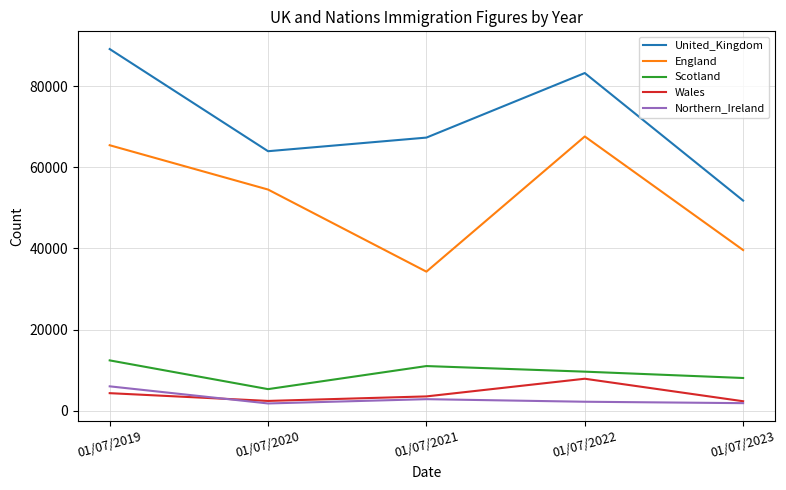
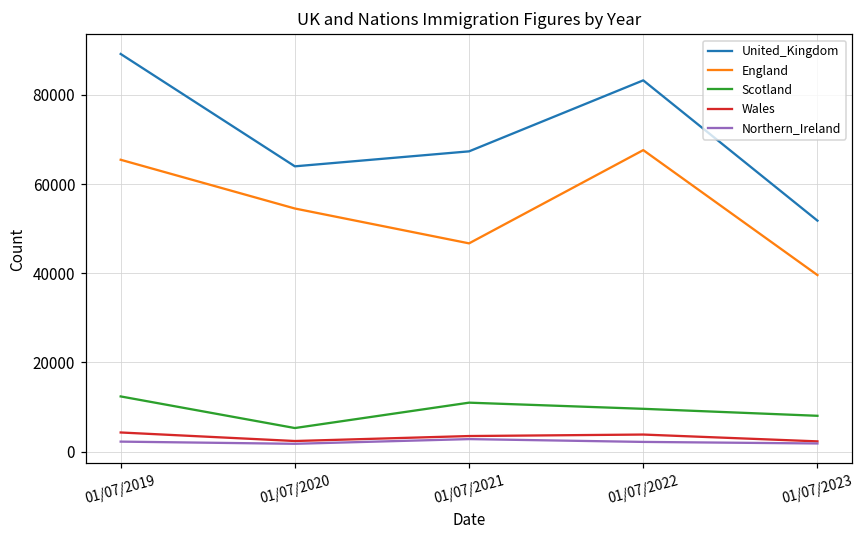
Northern_Ireland, 01/07/2019: 6000 -> 2000
England, 01/07/2021: 34000 -> 47000
Wales, 01/07/2022: 8000 -> 4000
